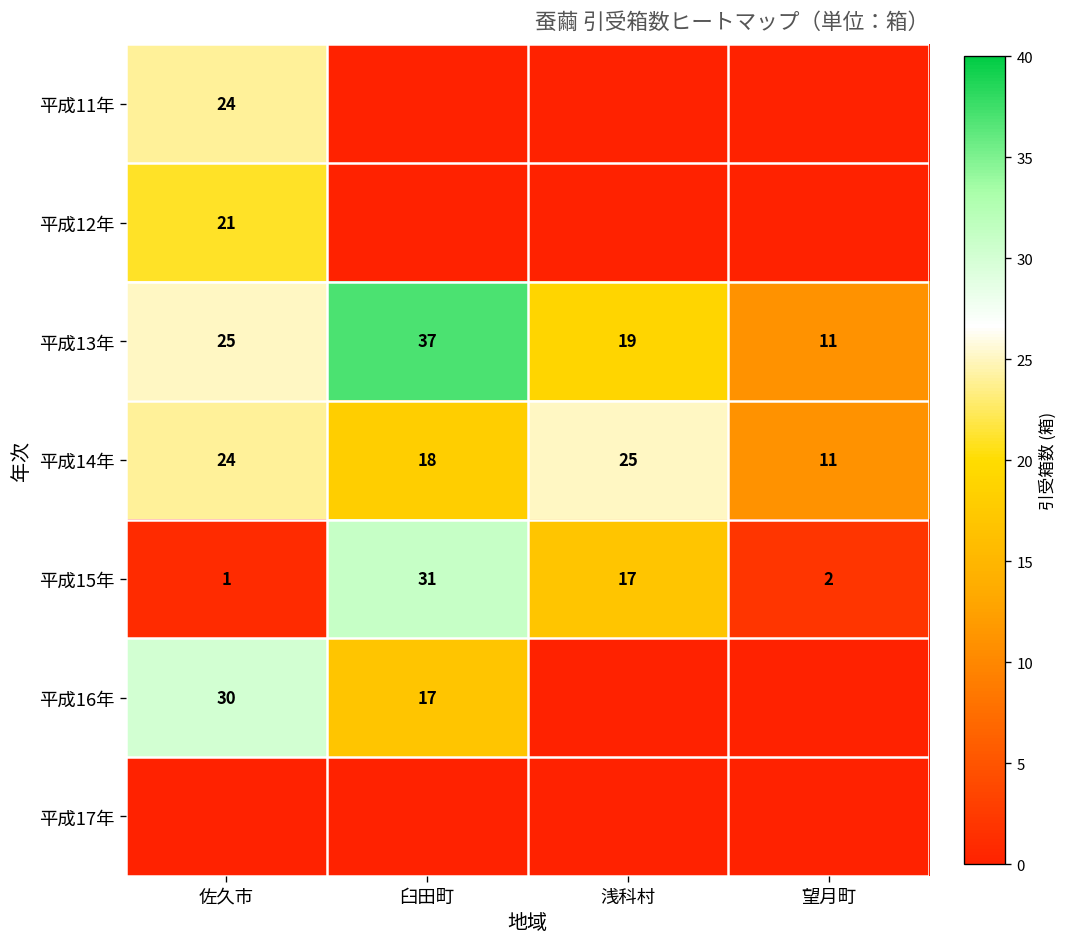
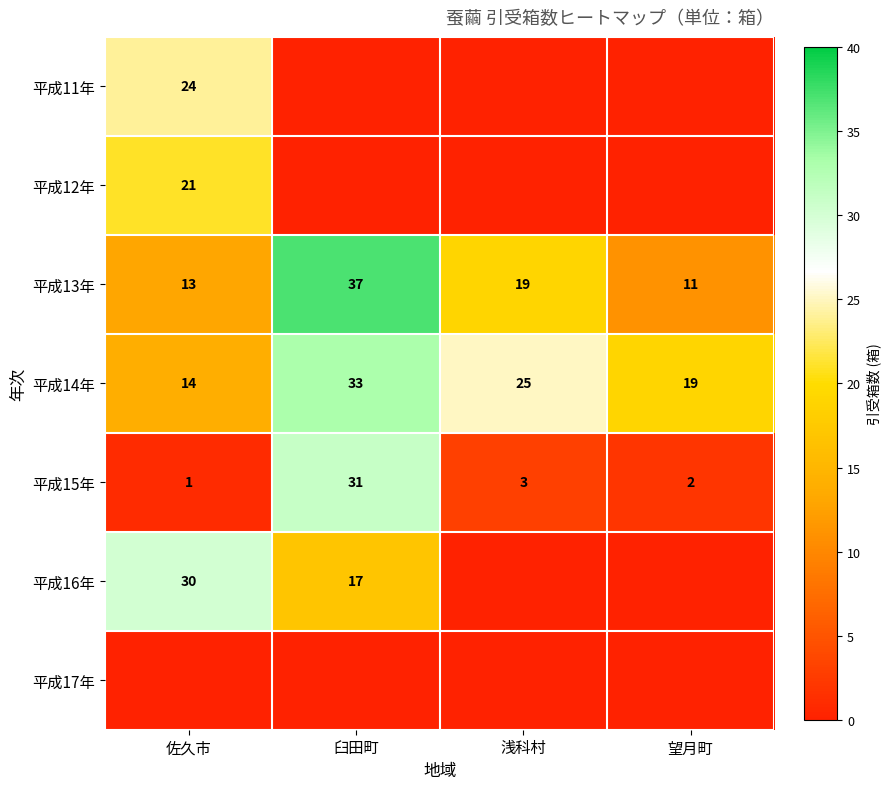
平成13年, 佐久市: 25 -> 13
平成14年, 佐久市: 24 -> 14
平成14年, 臼田町: 18 -> 33
平成14年, 望月町: 11 -> 19
平成15年, 浅科村: 17 -> 3
